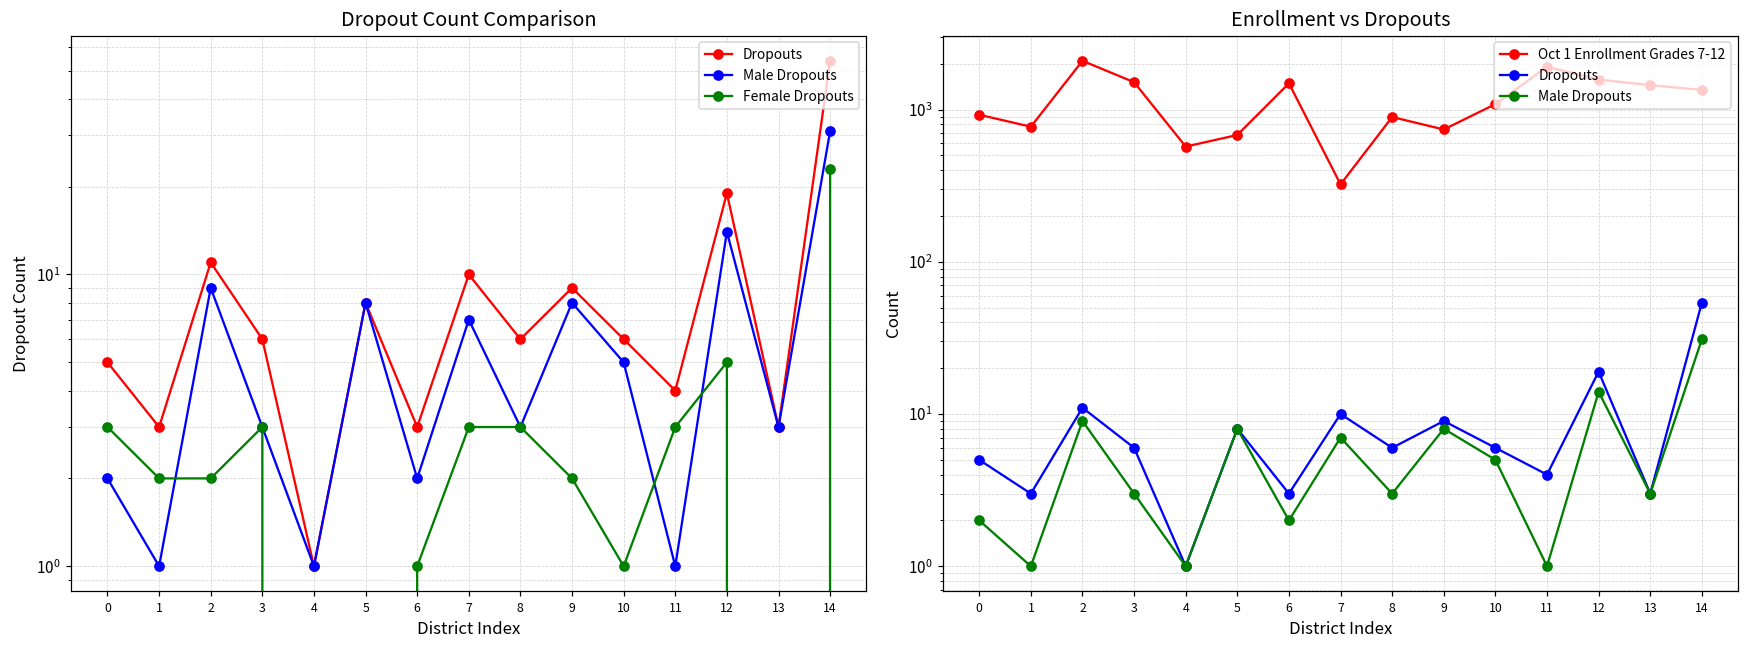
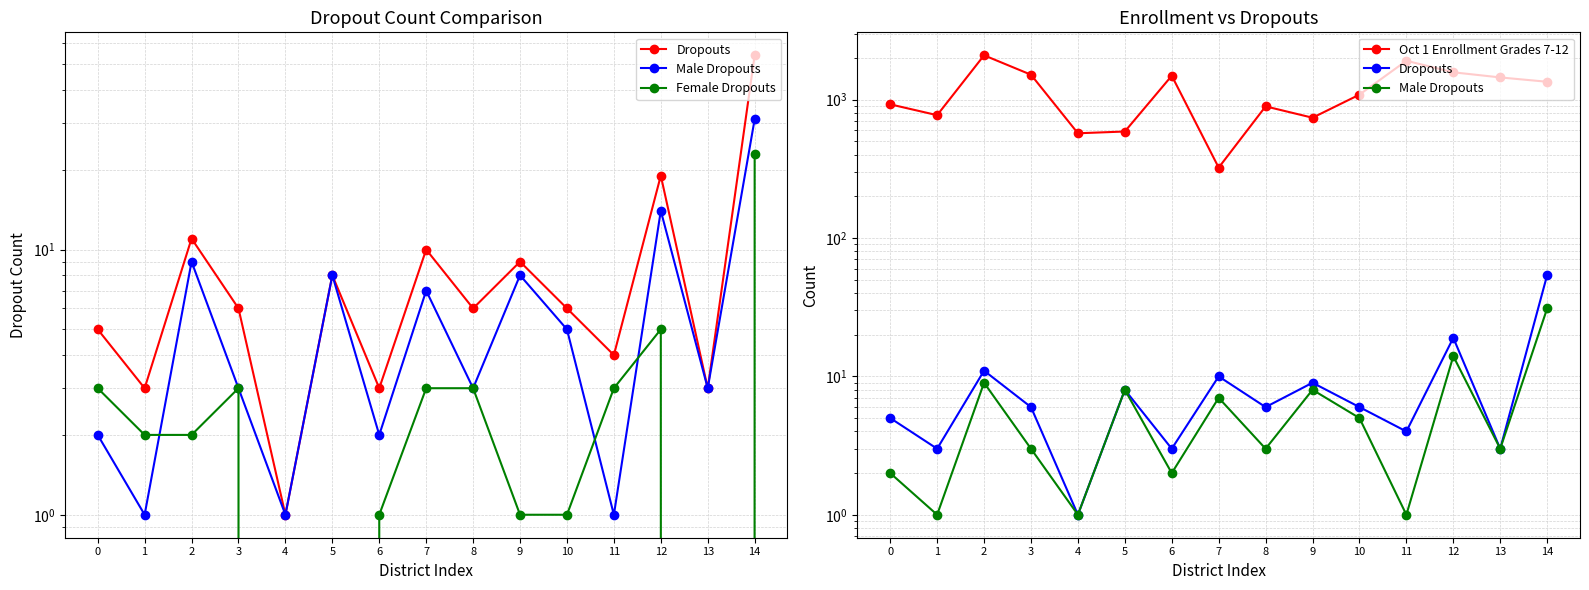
Dropout Count Comparison, Female Dropouts, 9: 2 -> 1
Enrollment vs Dropouts, Oct 1 Enrollment Grades 7-12, 5: 700 -> 590
